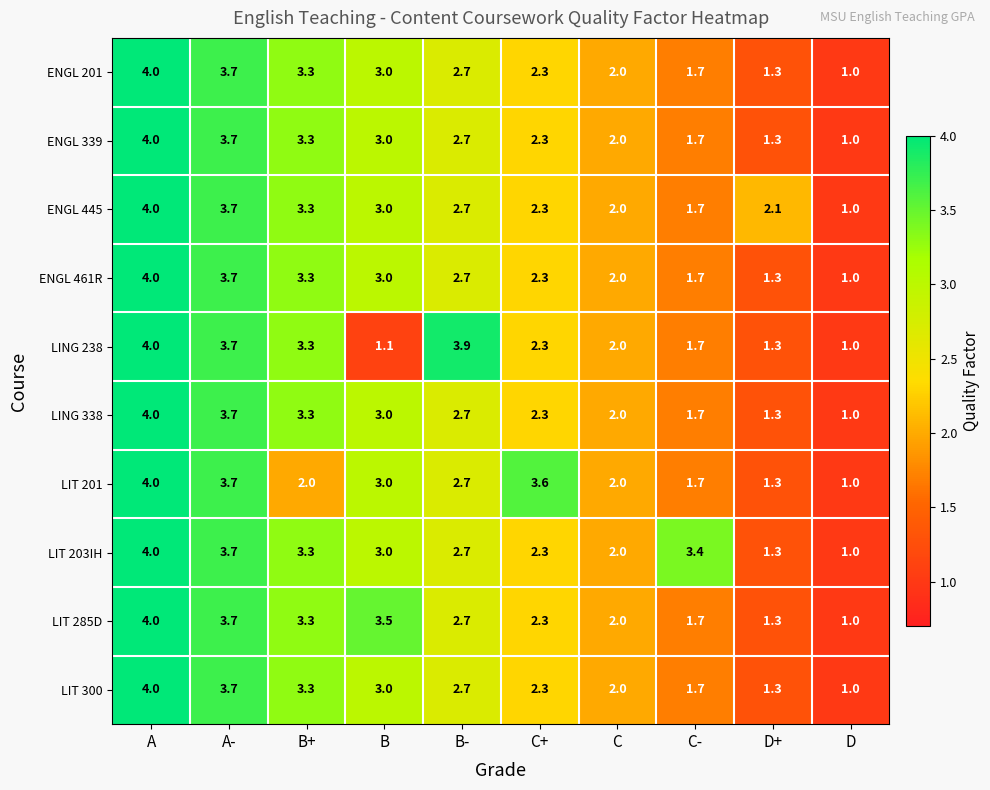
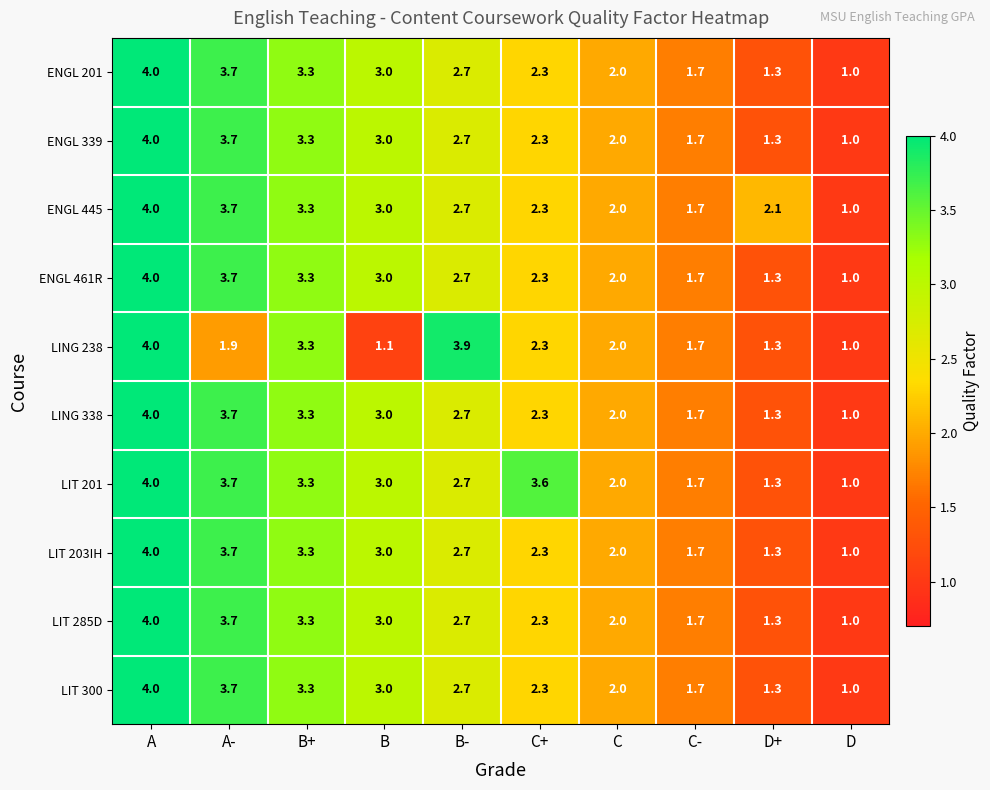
LING 238, A-: 3.7 -> 1.9
LIT 201, B+: 2.0 -> 3.3
LIT 203IH, C-: 3.4 -> 1.7
LIT 285D, B: 3.5 -> 3.0
